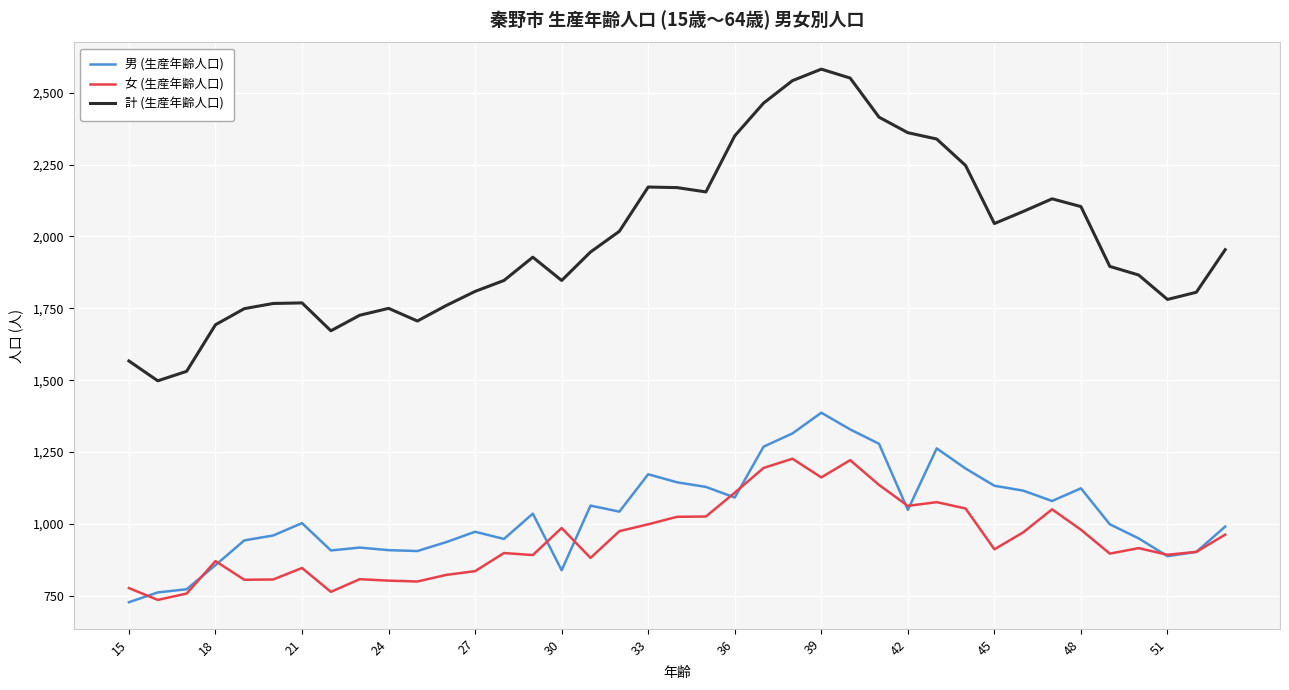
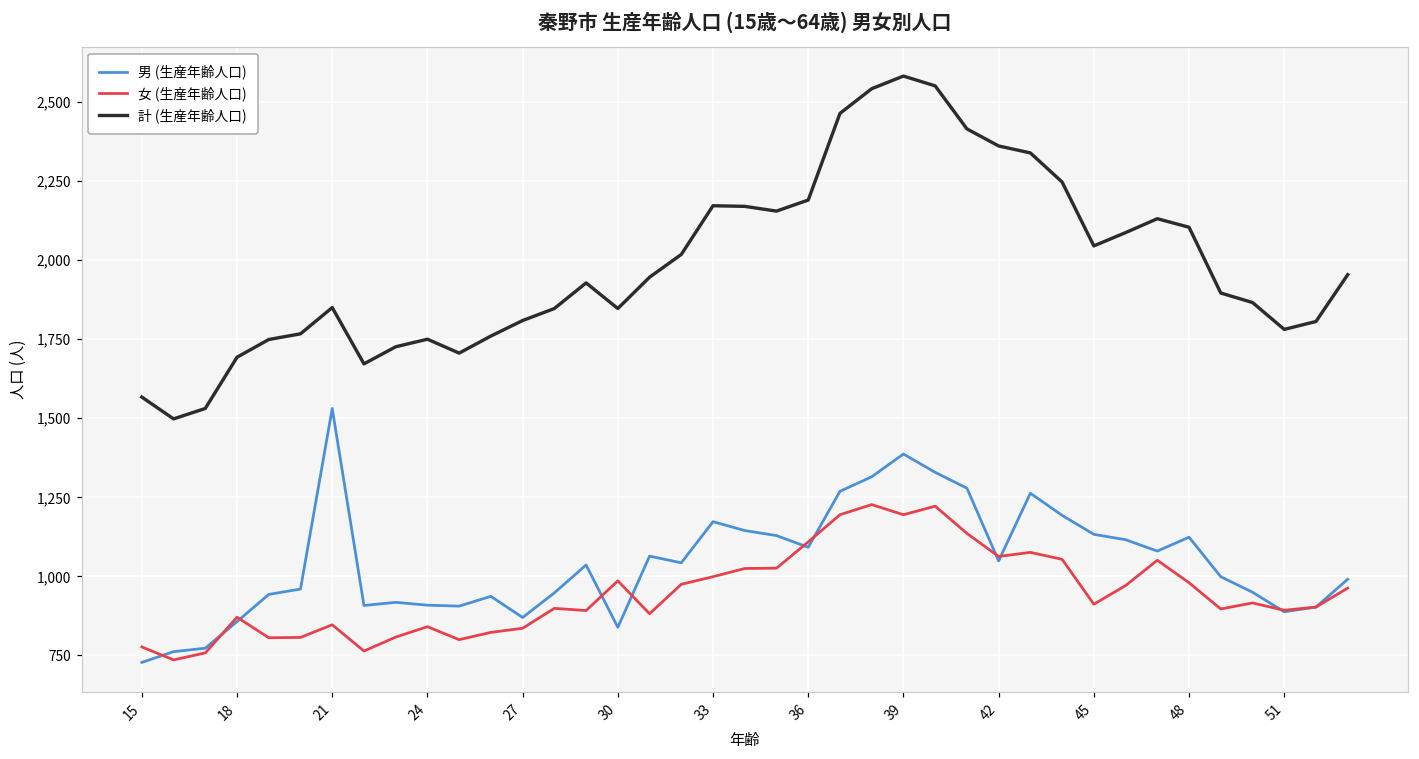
男 (生産年齢人口), 21: 1,000 -> 1,530
計 (生産年齢人口), 21: 1,770 -> 1,850
女 (生産年齢人口), 24: 800 -> 840
男 (生産年齢人口), 27: 970 -> 870
計 (生産年齢人口), 36: 2,350 -> 2,190
女 (生産年齢人口), 39: 1,160 -> 1,200
